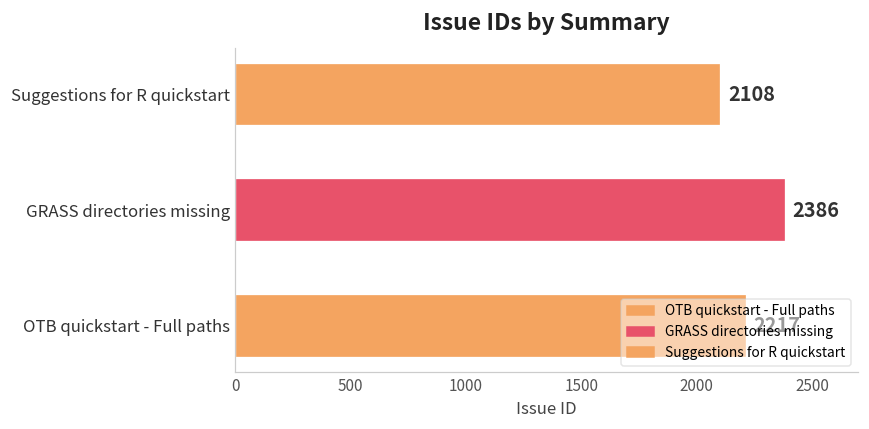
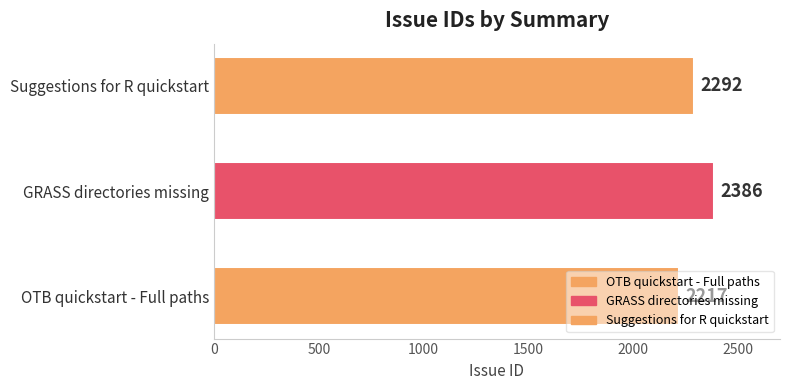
Suggestions for R quickstart: 2108 -> 2292
